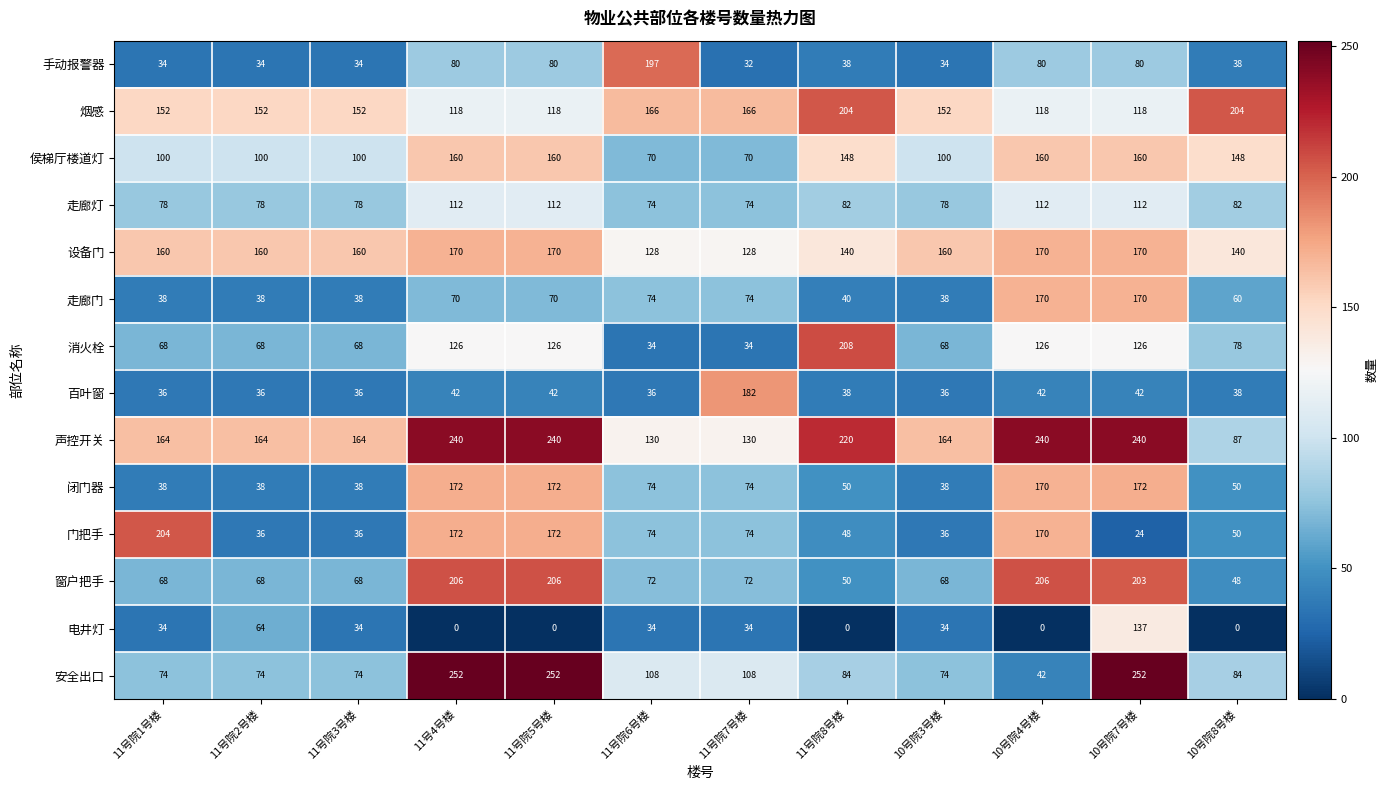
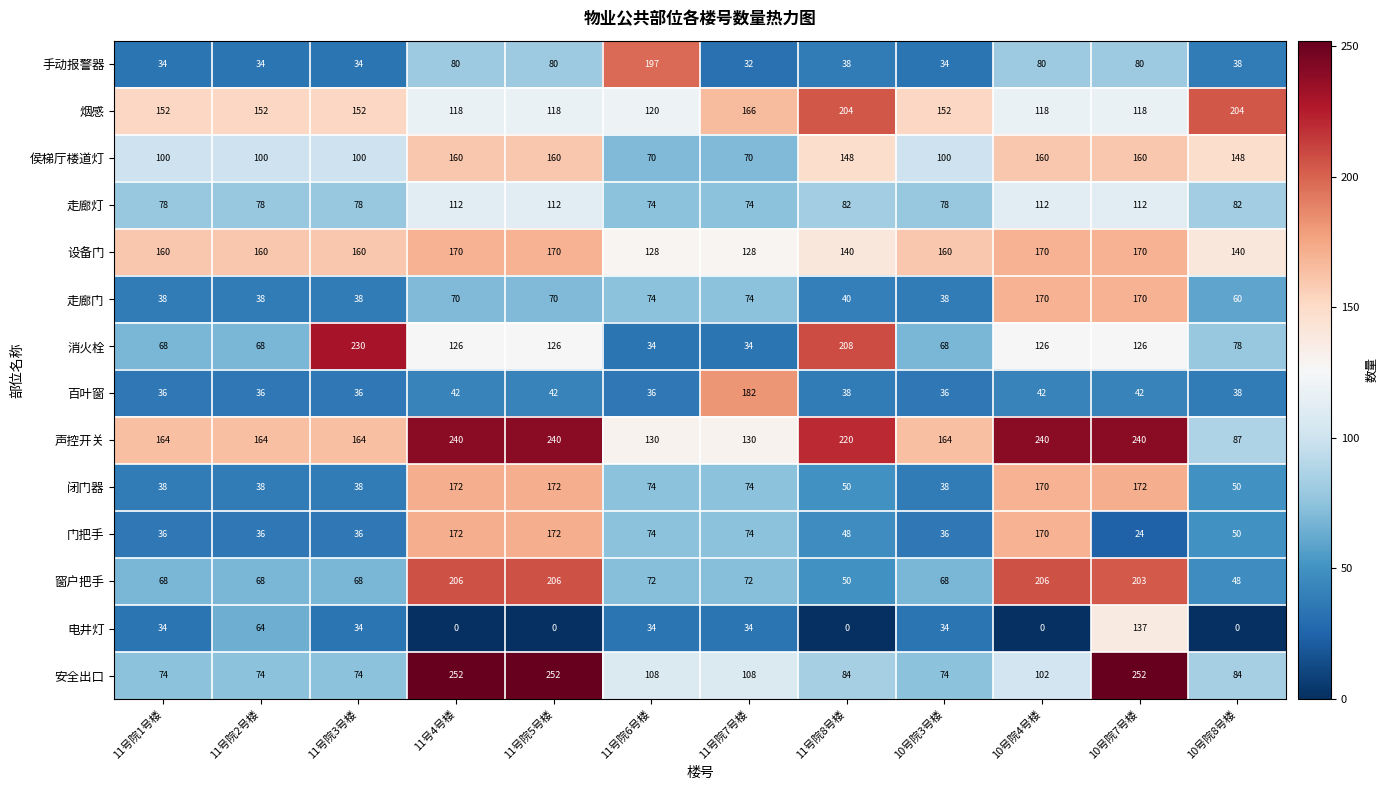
烟感, 11号院6号楼: 166 -> 120
消火栓, 11号院3号楼: 68 -> 230
门把手, 11号院1号楼: 204 -> 36
安全出口, 10号院4号楼: 42 -> 102
